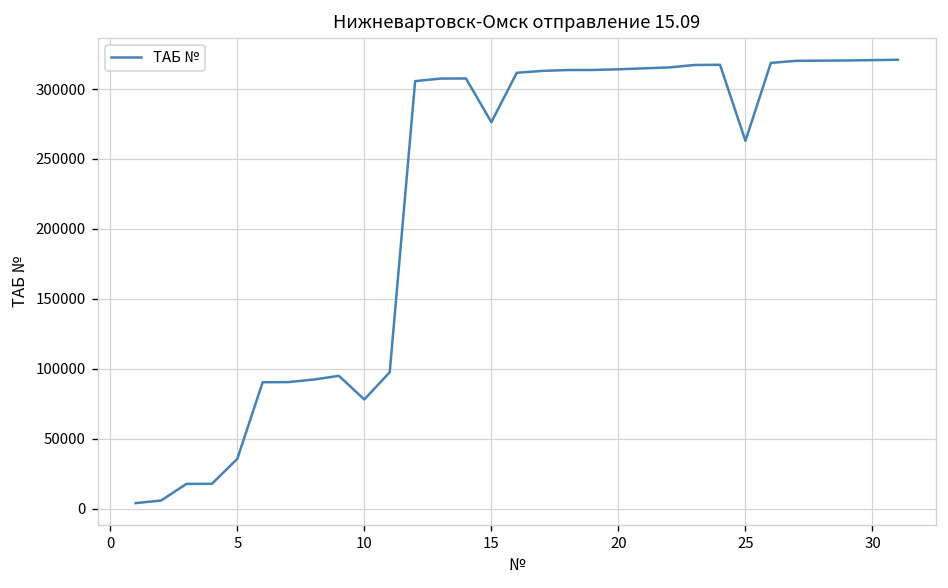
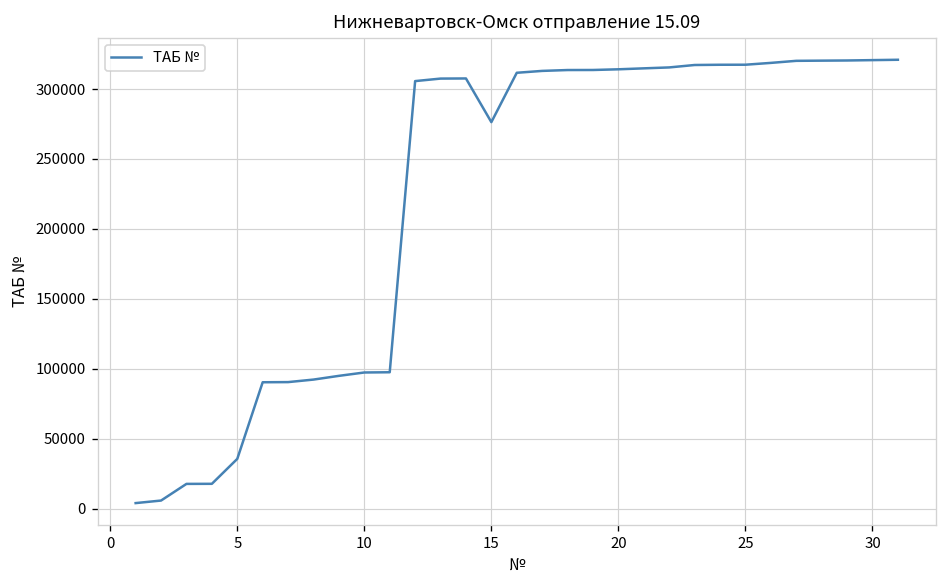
10: 78000 -> 97000
25: 263000 -> 317000
